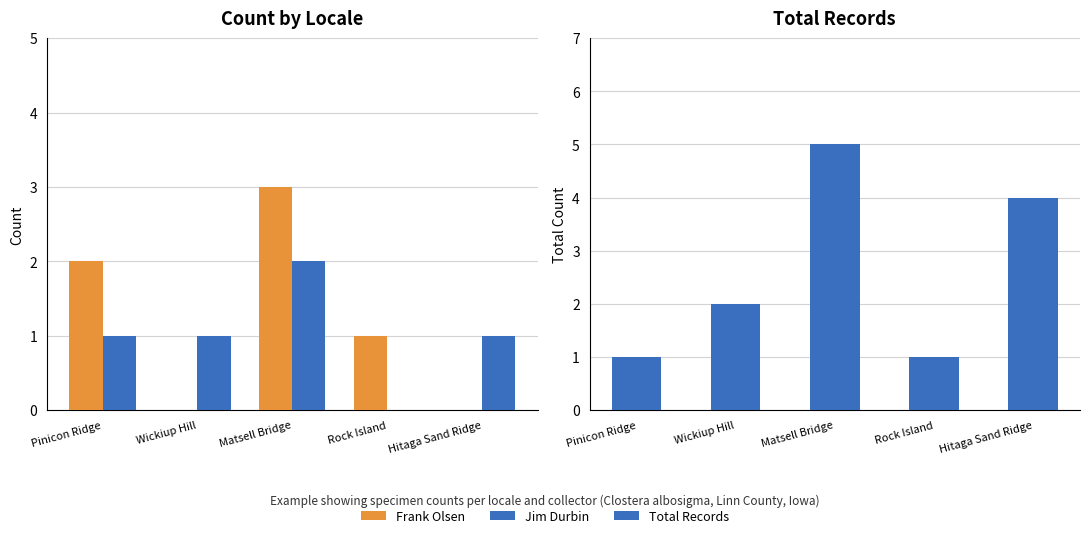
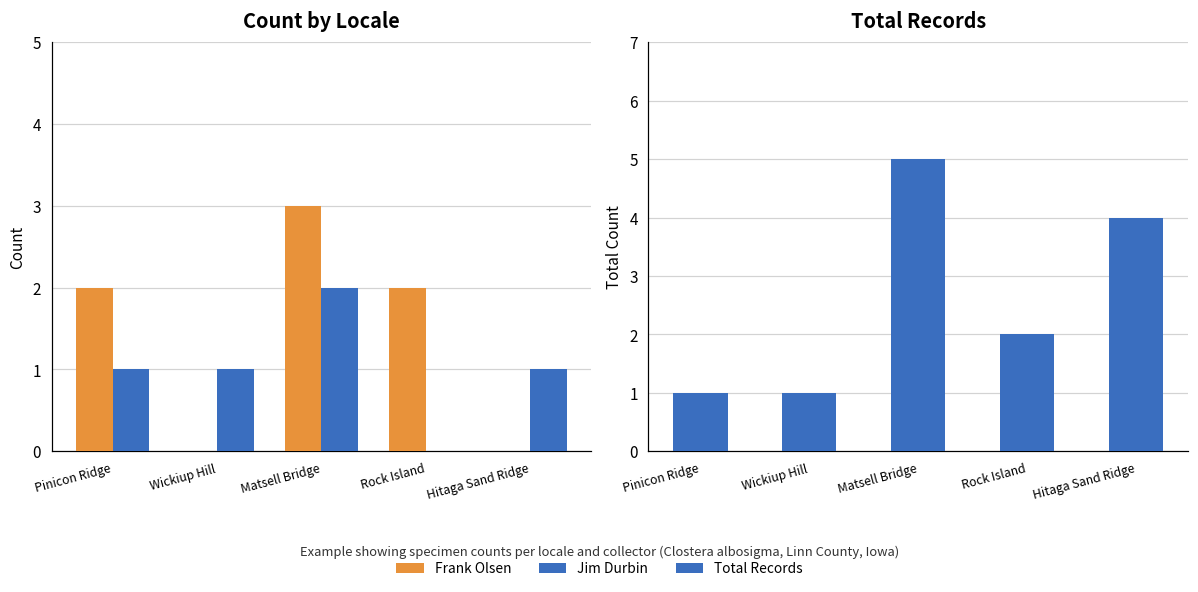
Count by Locale, Frank Olsen, Rock Island: 1 -> 2
Total Records, Wickiup Hill: 2 -> 1
Total Records, Rock Island: 1 -> 2
